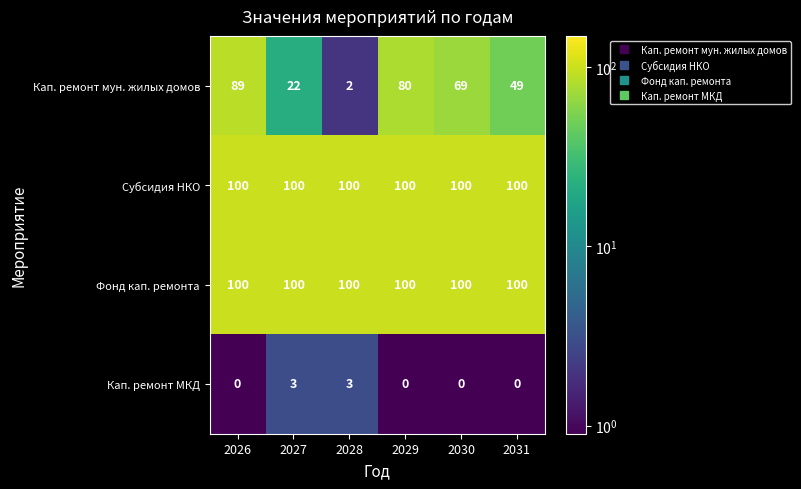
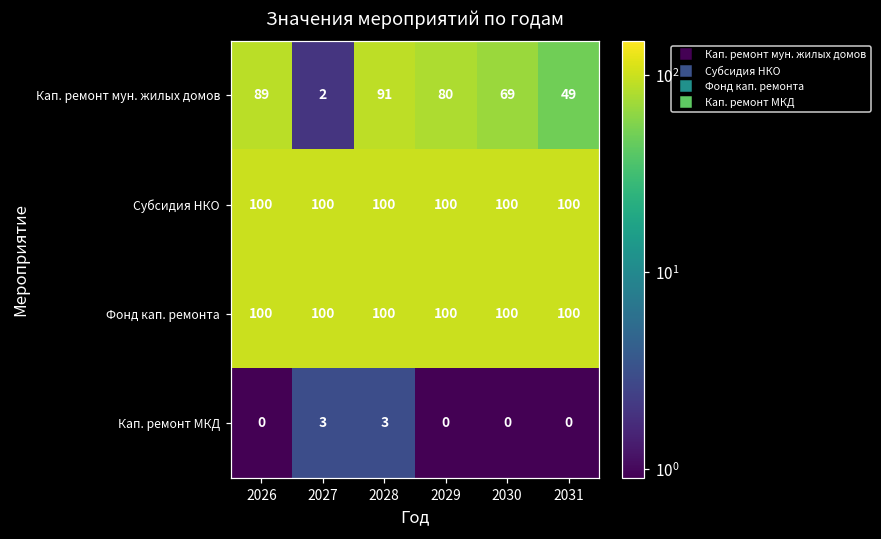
Кап. ремонт мун. жилых домов, 2027: 22 -> 2
Кап. ремонт мун. жилых домов, 2028: 2 -> 91
